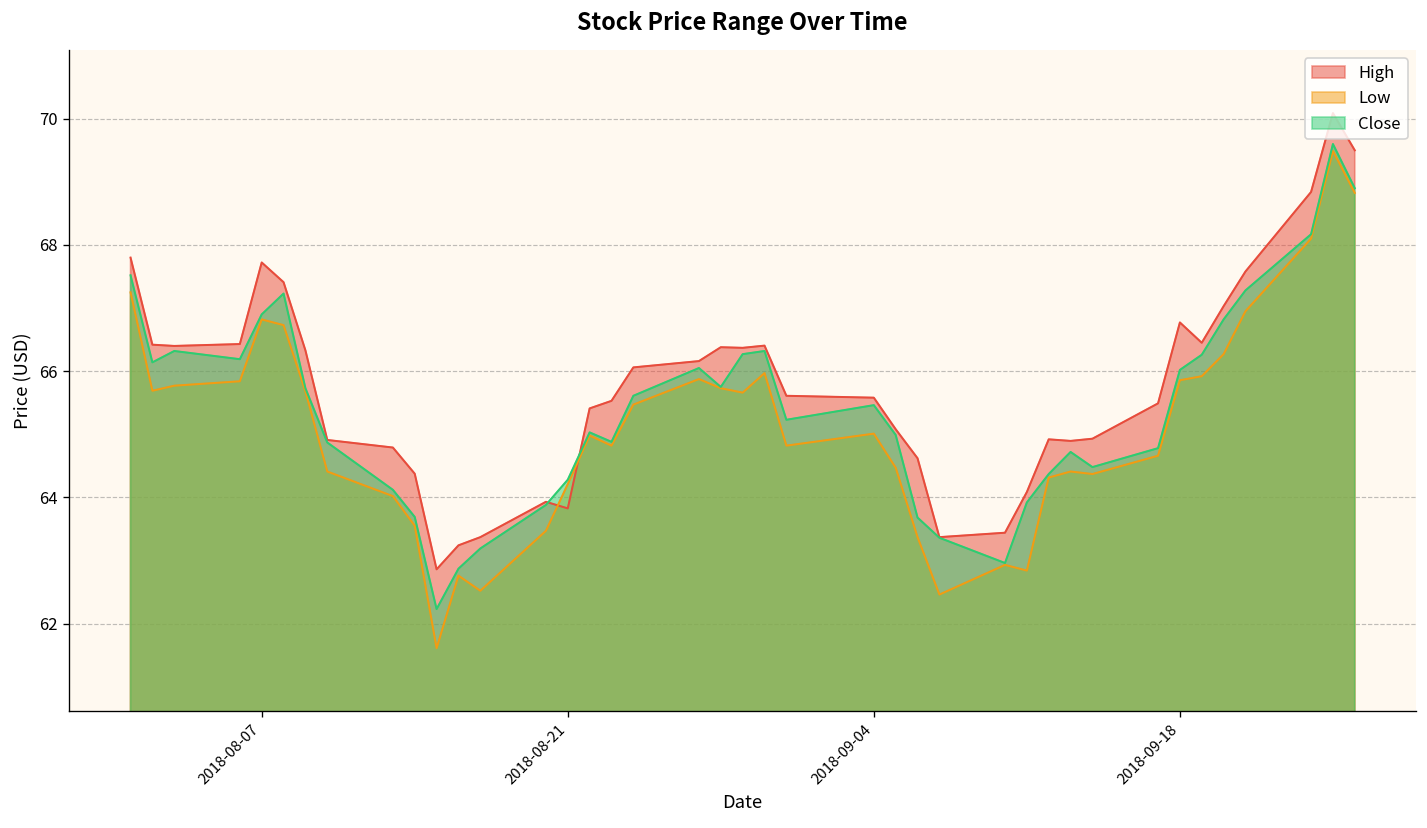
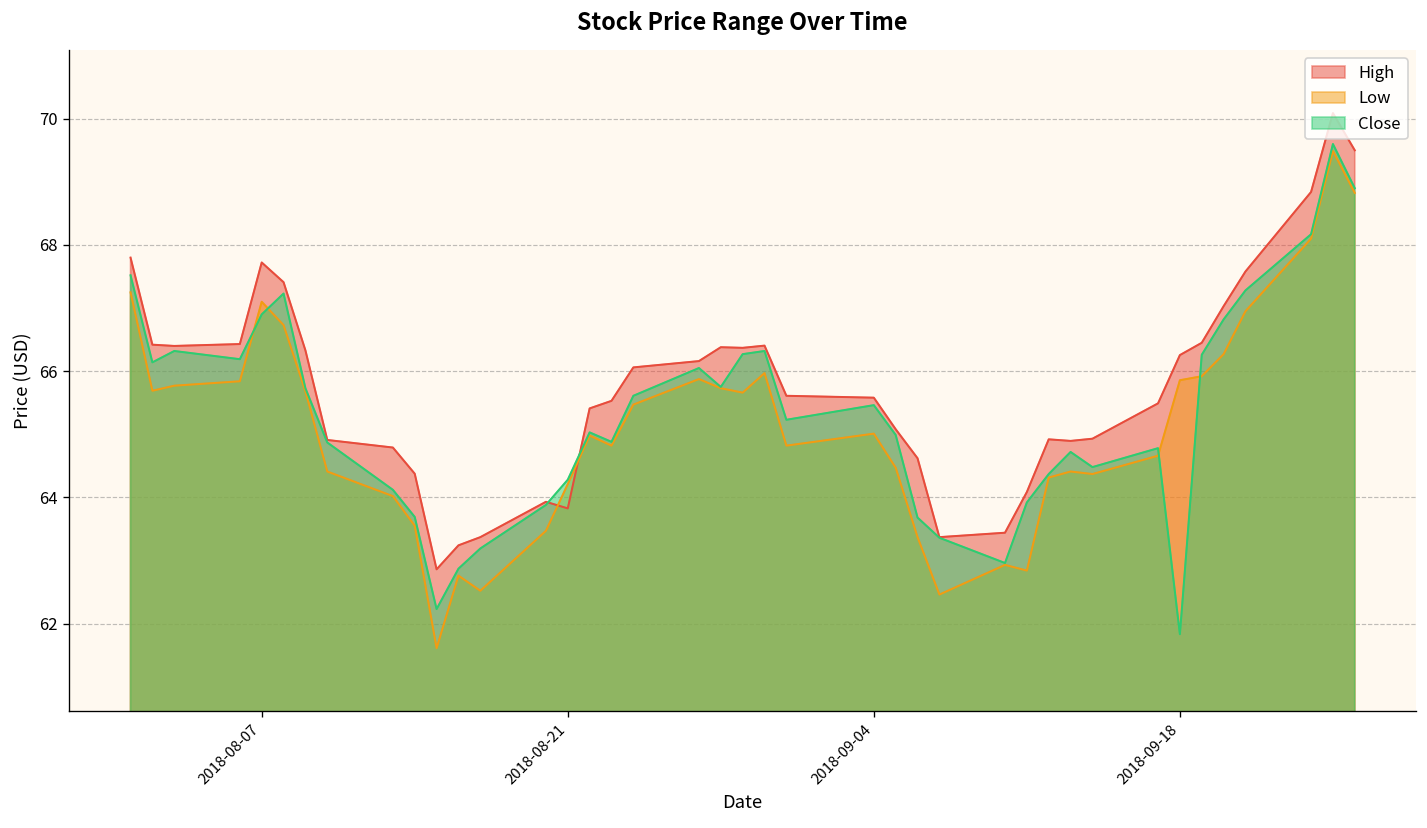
Low, 2018-08-07: 66.8 -> 67.1
High, 2018-09-18: 66.8 -> 66.3
Close, 2018-09-18: 66.0 -> 61.8
